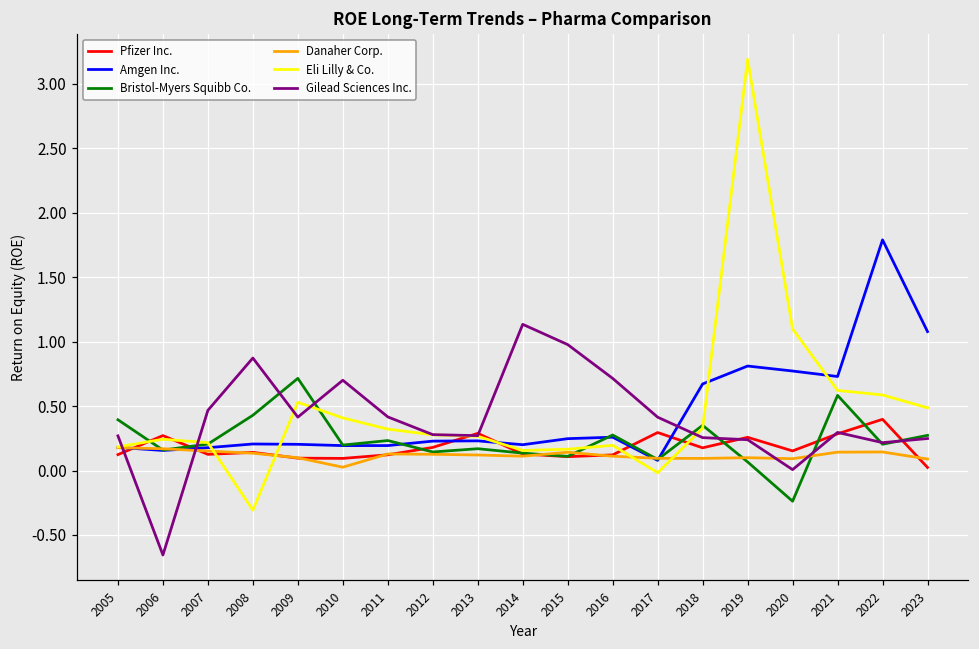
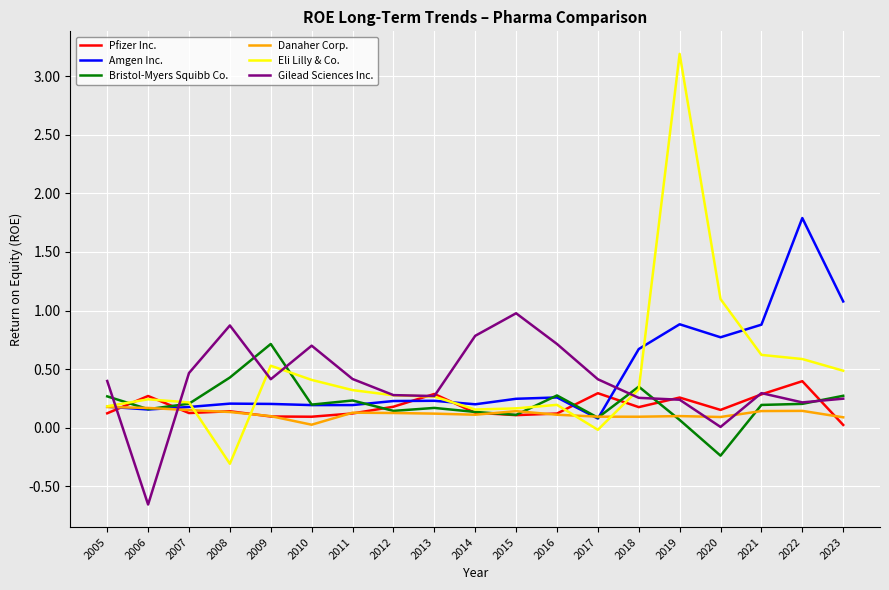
Bristol-Myers Squibb Co., 2005: 0.39 -> 0.27
Gilead Sciences Inc., 2005: 0.27 -> 0.40
Gilead Sciences Inc., 2014: 1.13 -> 0.78
Amgen Inc., 2019: 0.81 -> 0.88
Amgen Inc., 2021: 0.73 -> 0.88
Bristol-Myers Squibb Co., 2021: 0.58 -> 0.19
